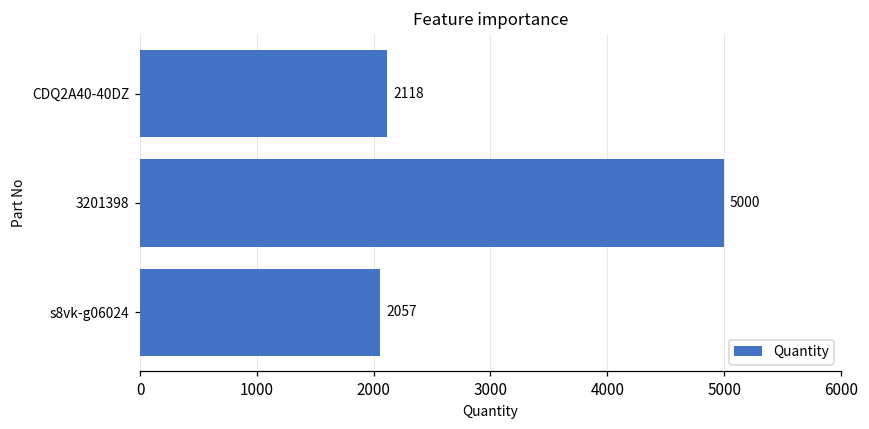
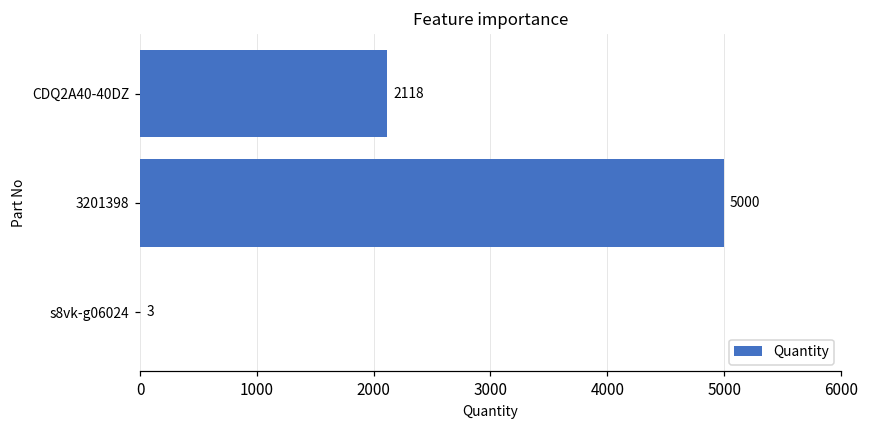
s8vk-g06024: 2057 -> 3
